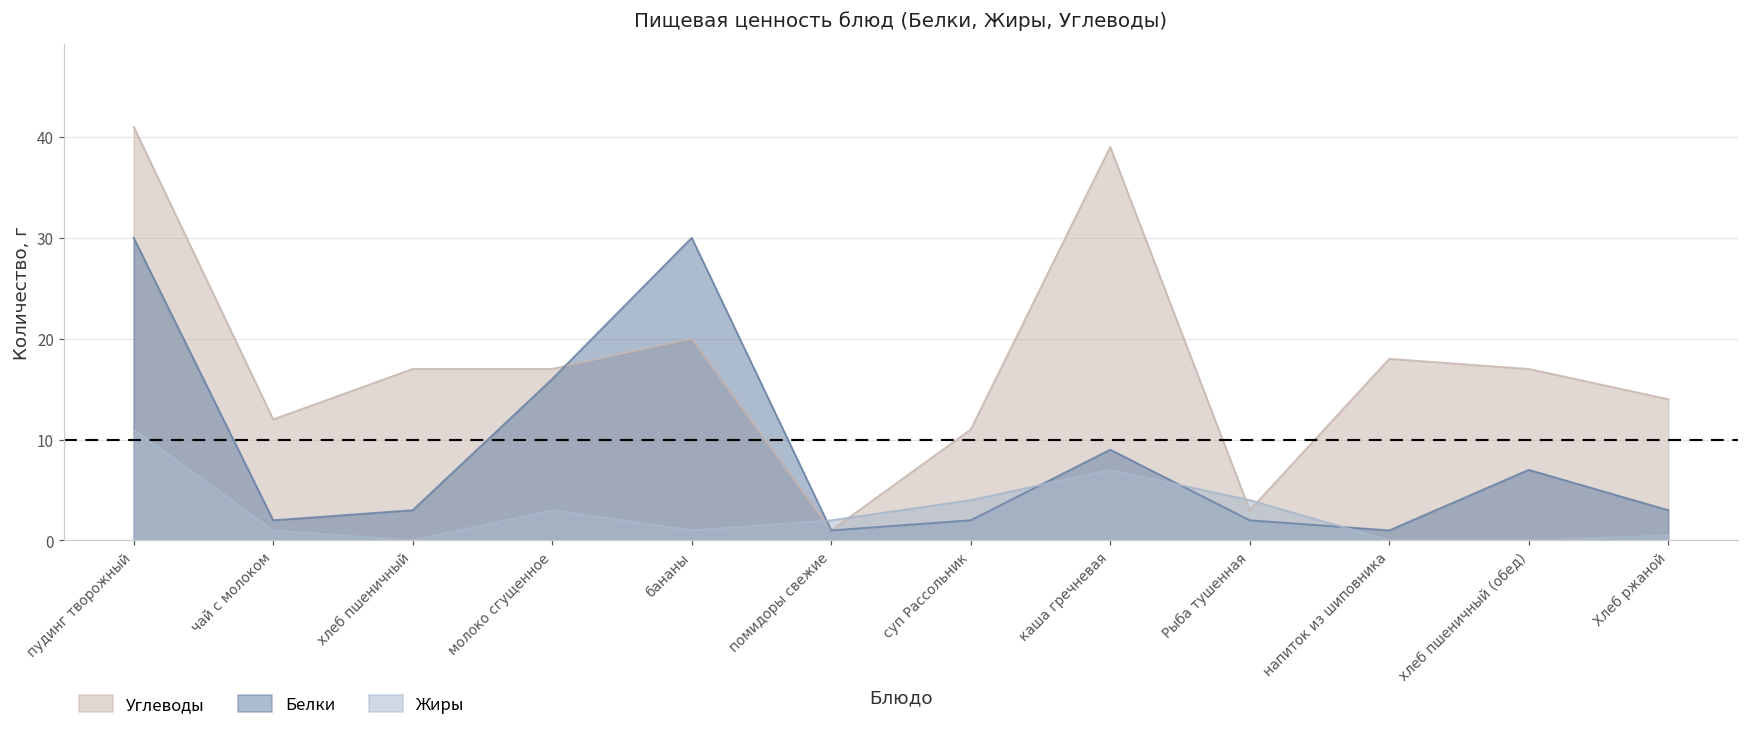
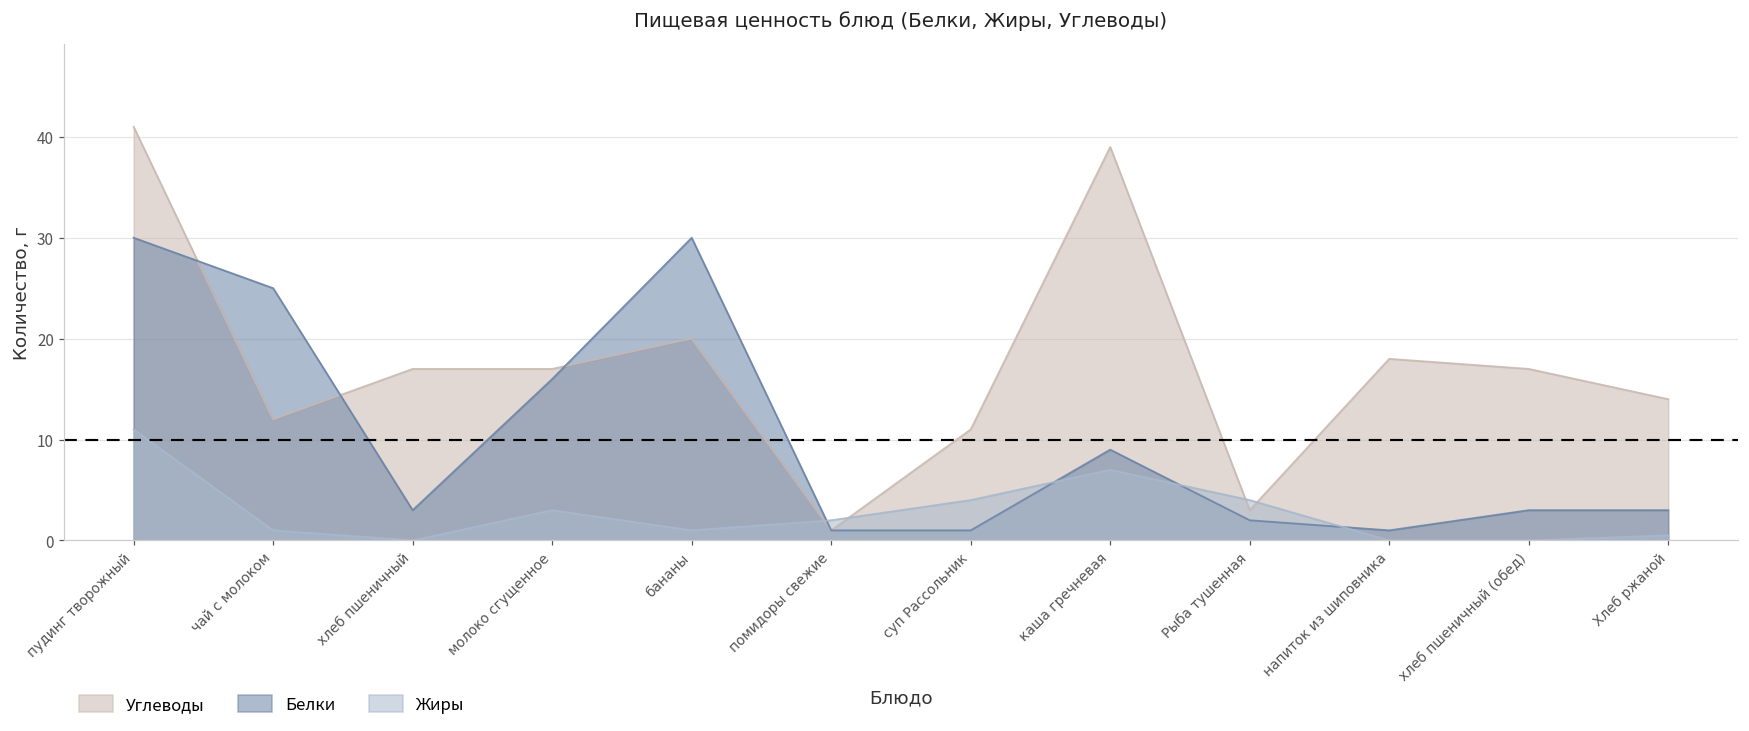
Белки, чай с молоком: 2 -> 25
Белки, суп Рассольник: 2 -> 1
Белки, хлеб пшеничный (обед): 7 -> 3
